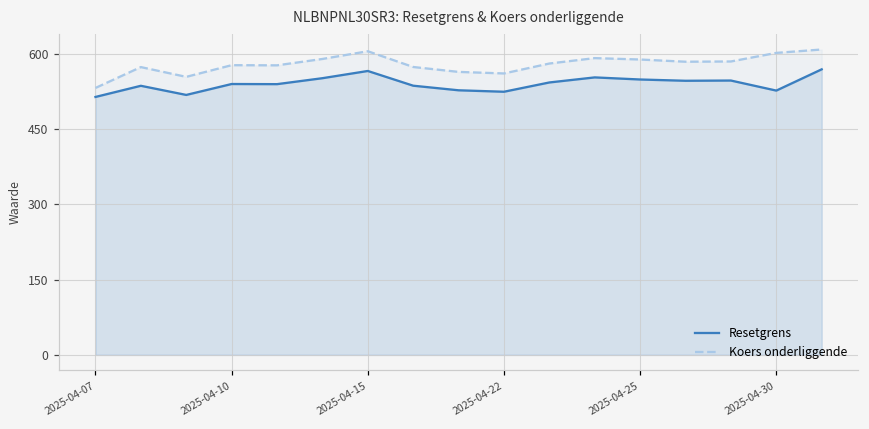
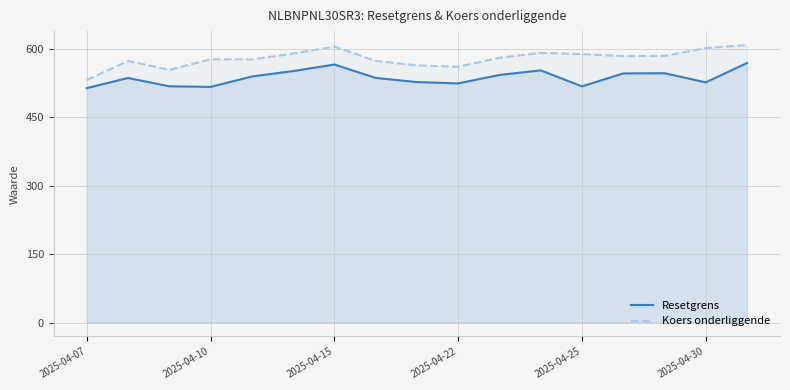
Resetgrens, 2025-04-10: 540 -> 520
Resetgrens, 2025-04-25: 550 -> 520
